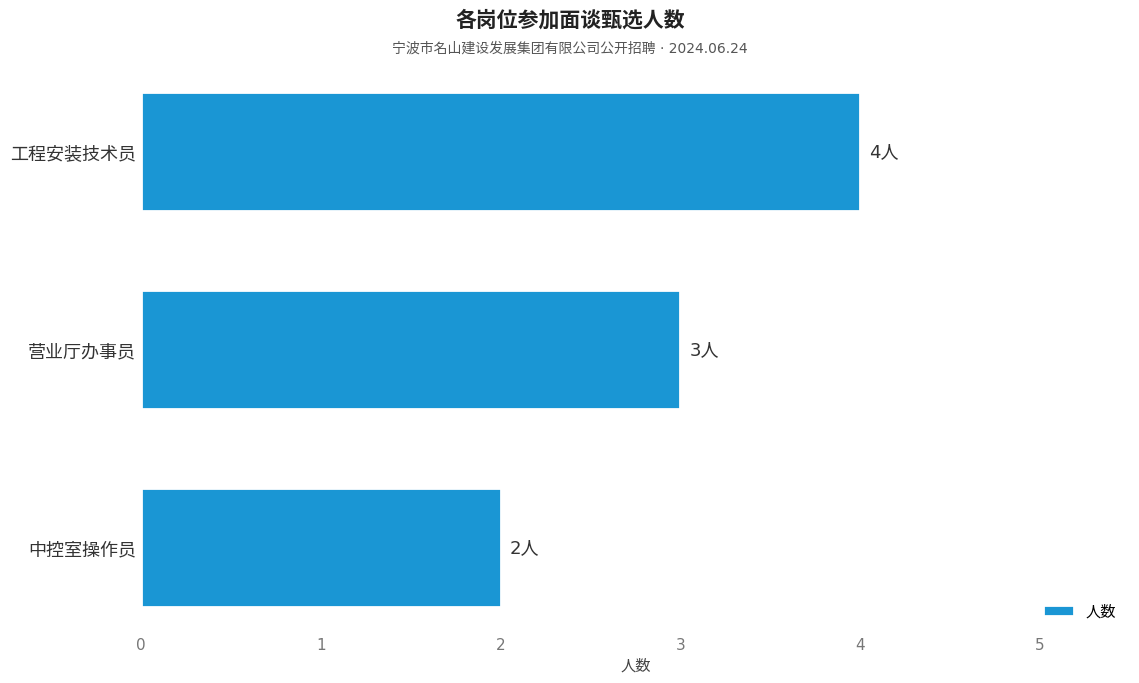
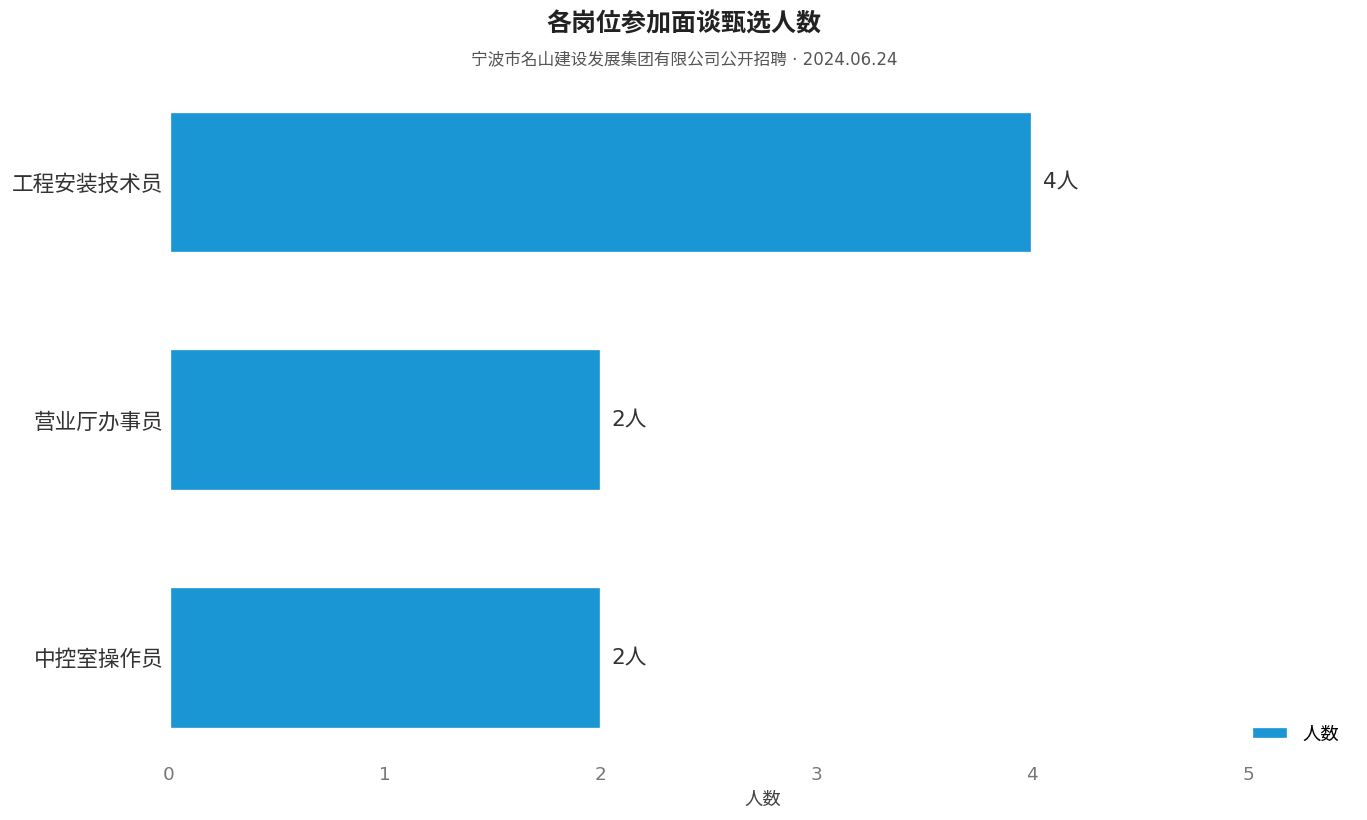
营业厅办事员: 3人 -> 2人
